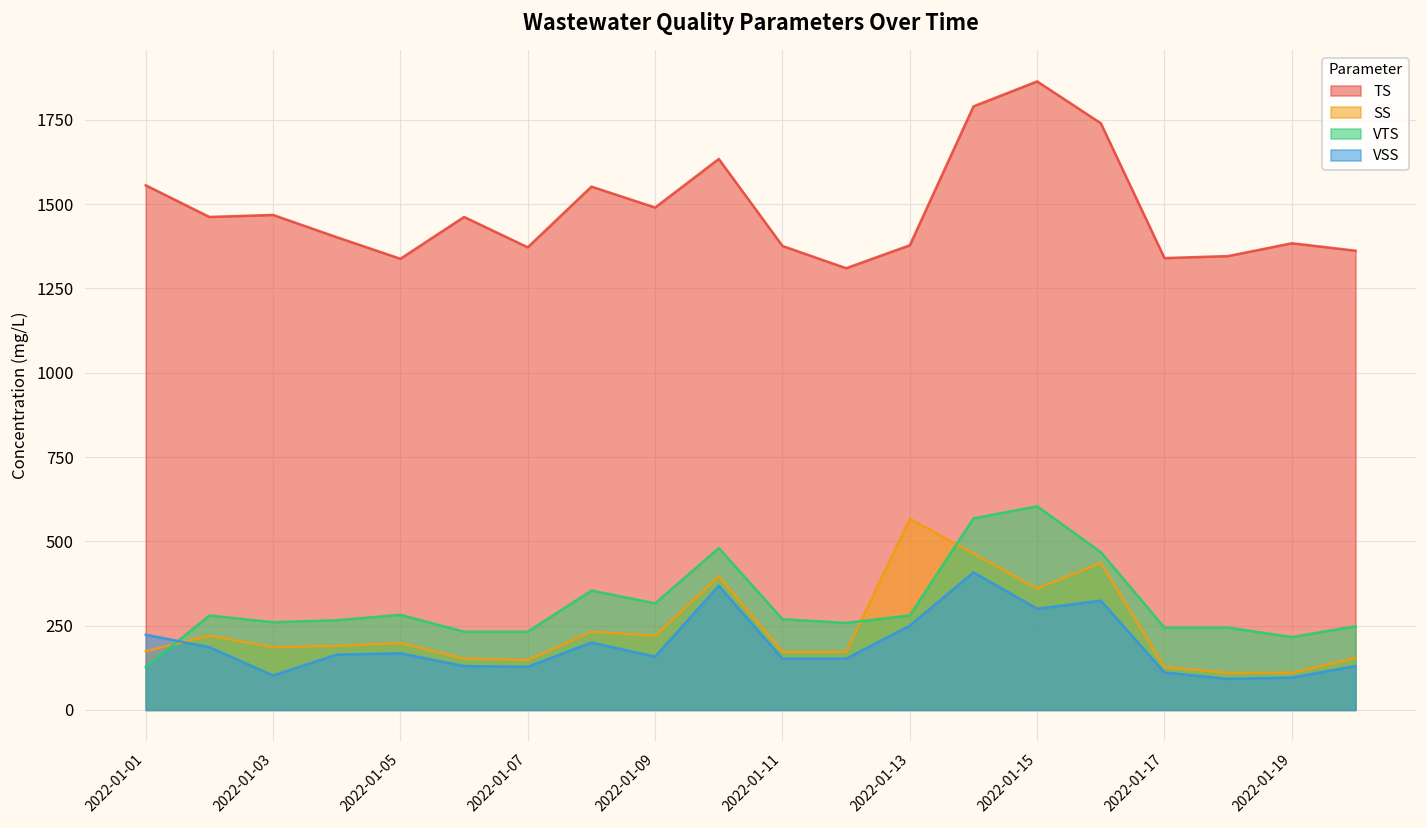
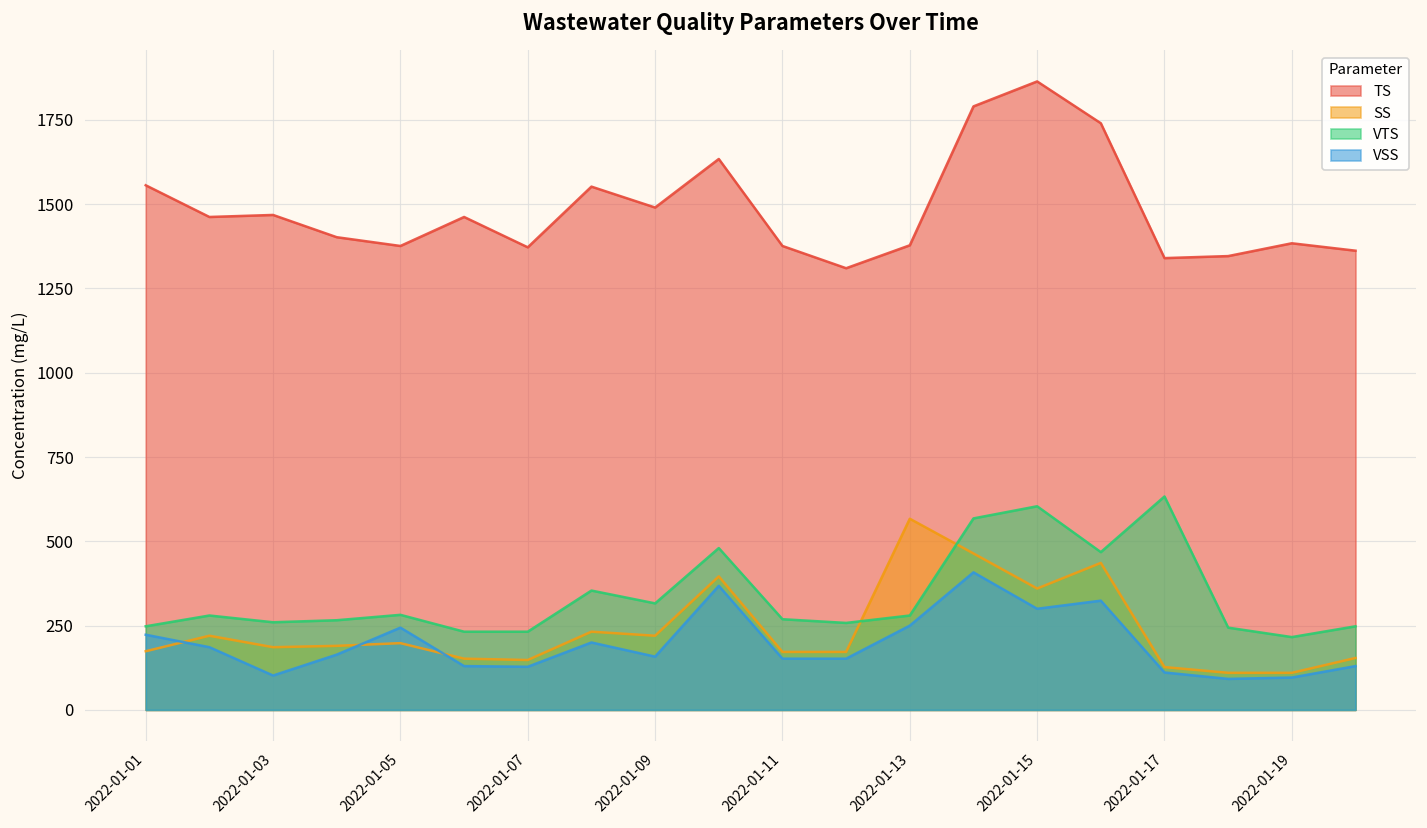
VTS, 2022-01-01: 130 -> 250
TS, 2022-01-05: 1340 -> 1380
VSS, 2022-01-05: 170 -> 240
VTS, 2022-01-17: 240 -> 630
